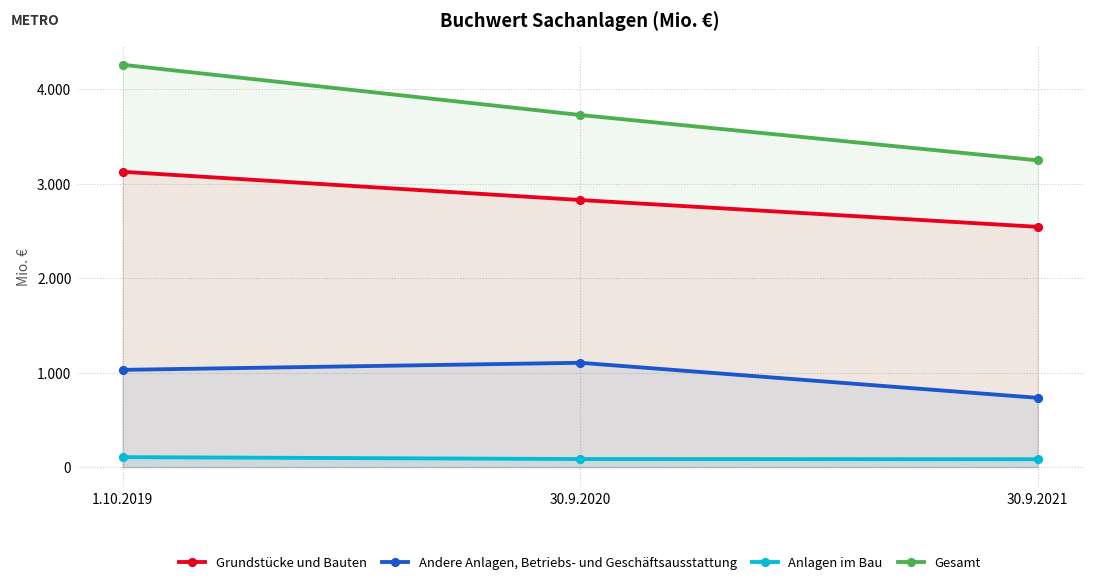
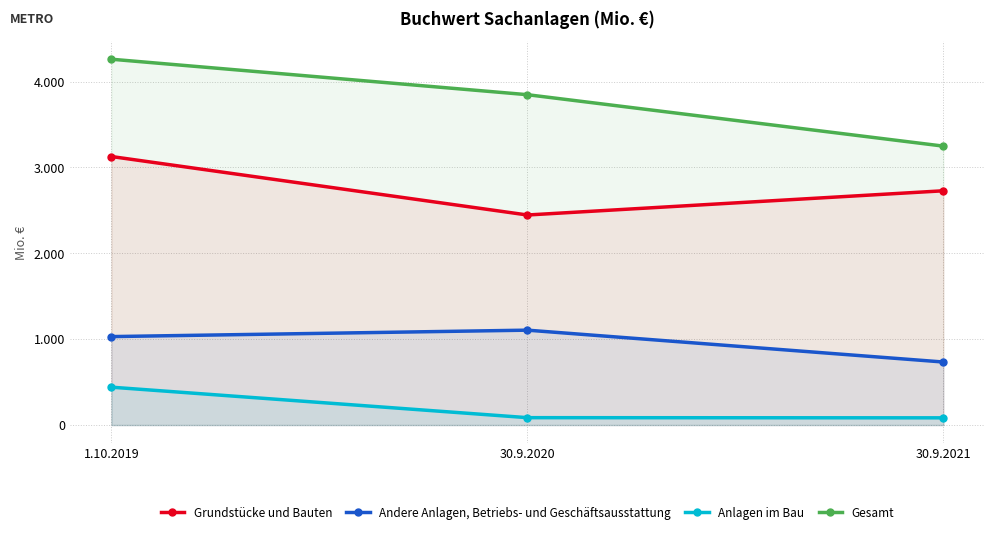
Anlagen im Bau, 1.10.2019: 0.1 -> 0.4
Grundstücke und Bauten, 30.9.2020: 2.8 -> 2.4
Gesamt, 30.9.2020: 3.7 -> 3.8
Grundstücke und Bauten, 30.9.2021: 2.5 -> 2.7
